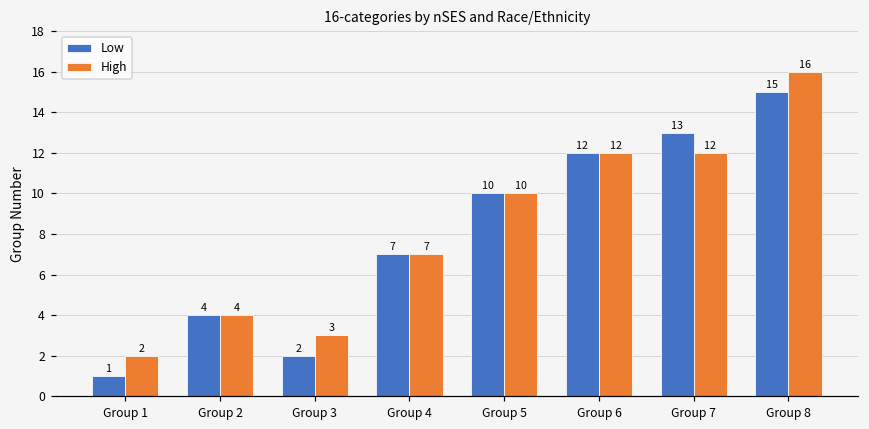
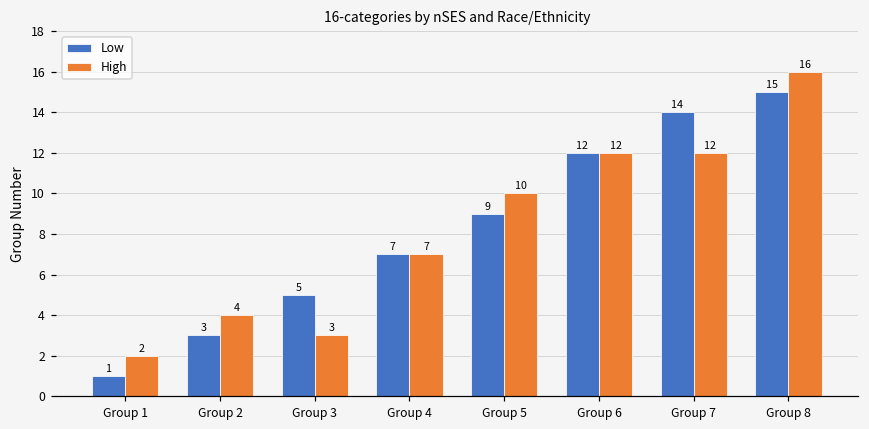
Low, Group 2: 4 -> 3
Low, Group 3: 2 -> 5
Low, Group 5: 10 -> 9
Low, Group 7: 13 -> 14
